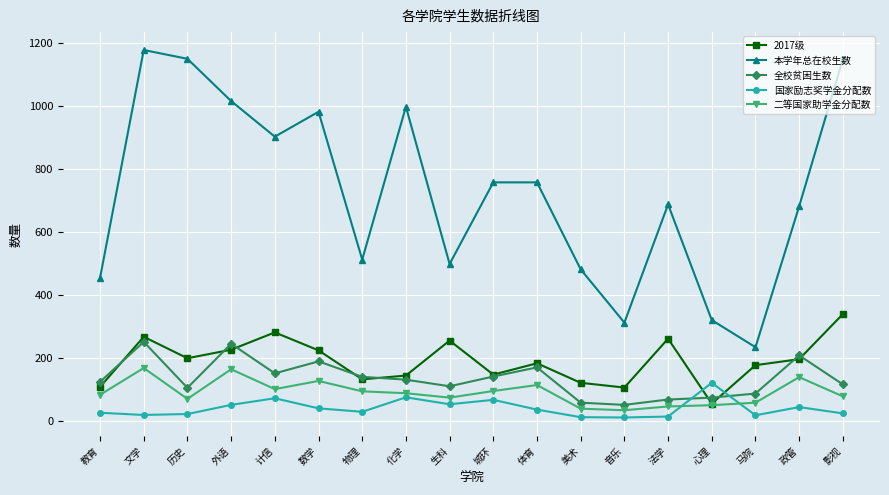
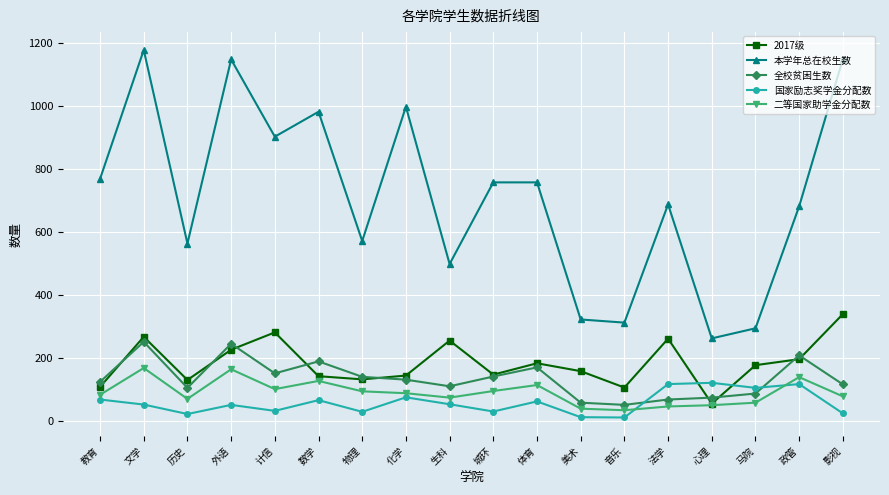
本学年总在校生数, 教育: 450 -> 770
国家励志奖学金分配数, 教育: 30 -> 70
国家励志奖学金分配数, 文学: 20 -> 50
2017级, 历史: 200 -> 130
本学年总在校生数, 历史: 1150 -> 560
本学年总在校生数, 外语: 1020 -> 1150
国家励志奖学金分配数, 计信: 70 -> 30
2017级, 数学: 220 -> 140
国家励志奖学金分配数, 数学: 40 -> 70
本学年总在校生数, 物理: 510 -> 570
国家励志奖学金分配数, 城环: 70 -> 30
国家励志奖学金分配数, 体育: 40 -> 60
2017级, 美术: 120 -> 160
本学年总在校生数, 美术: 480 -> 320
国家励志奖学金分配数, 法学: 10 -> 120
本学年总在校生数, 心理: 320 -> 260
本学年总在校生数, 马院: 230 -> 290
国家励志奖学金分配数, 马院: 20 -> 110
国家励志奖学金分配数, 政管: 40 -> 120
